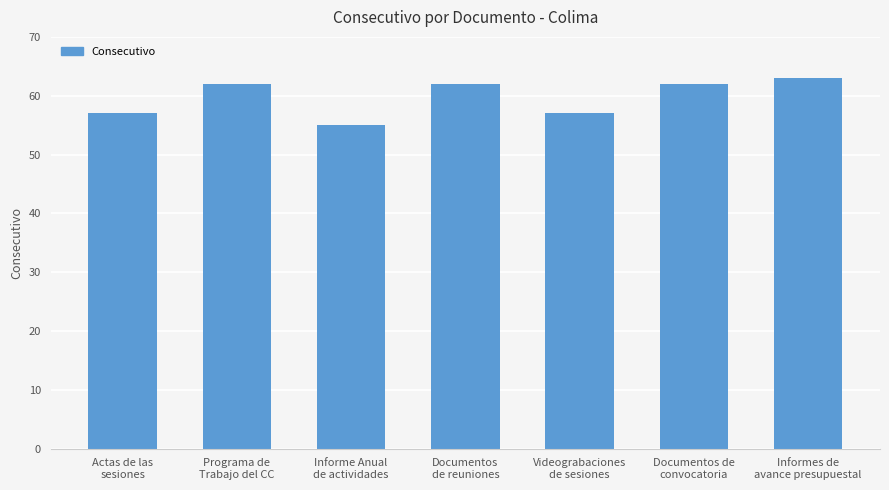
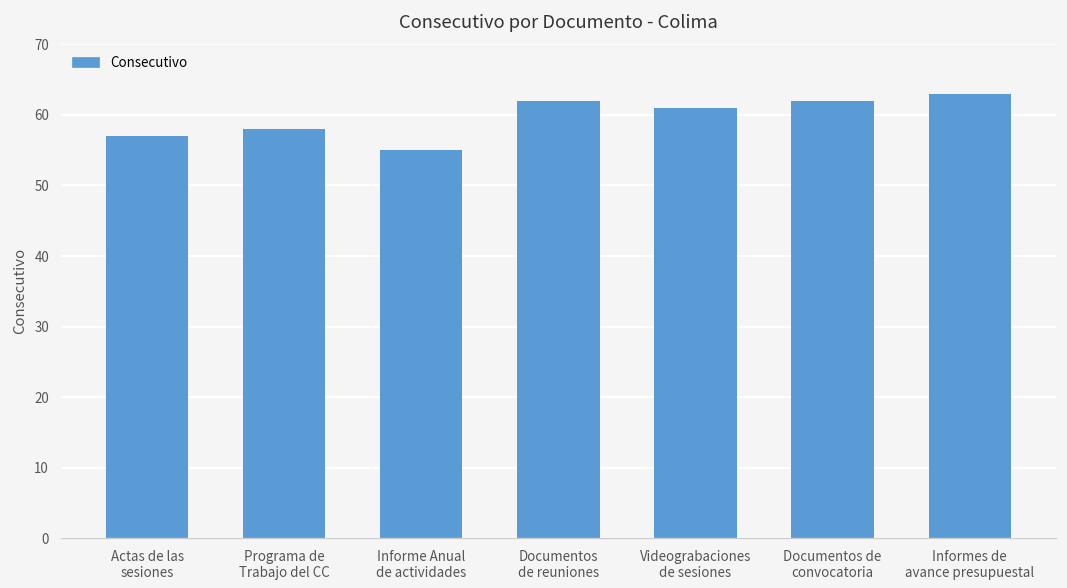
Programa de Trabajo del CC: 62 -> 58
Videograbaciones de sesiones: 57 -> 61
